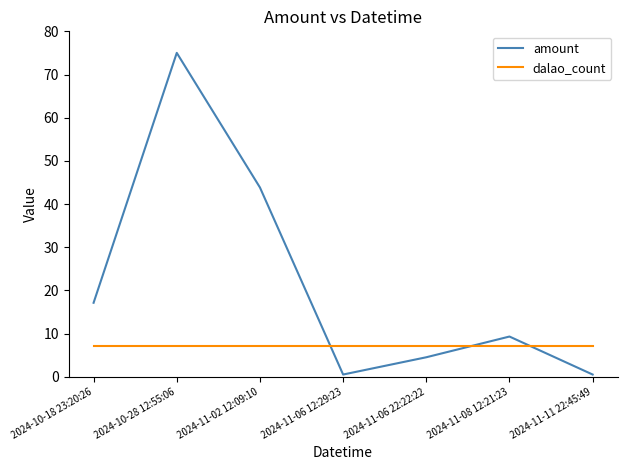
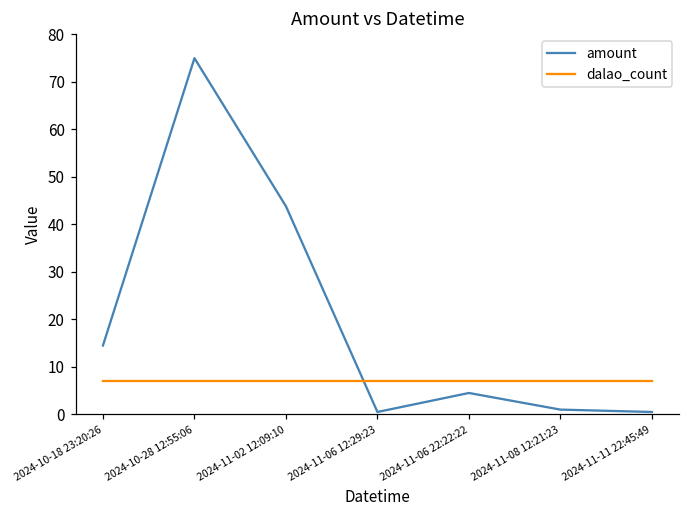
amount, 2024-10-18 23:20:26: 17 -> 15
amount, 2024-11-08 12:21:23: 9 -> 1
